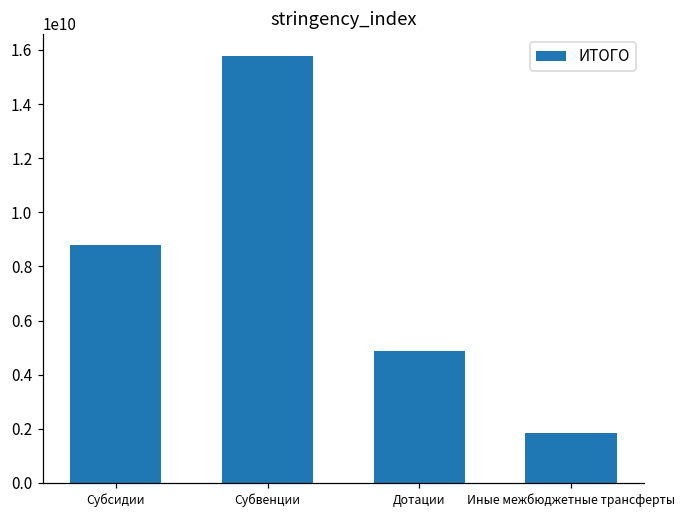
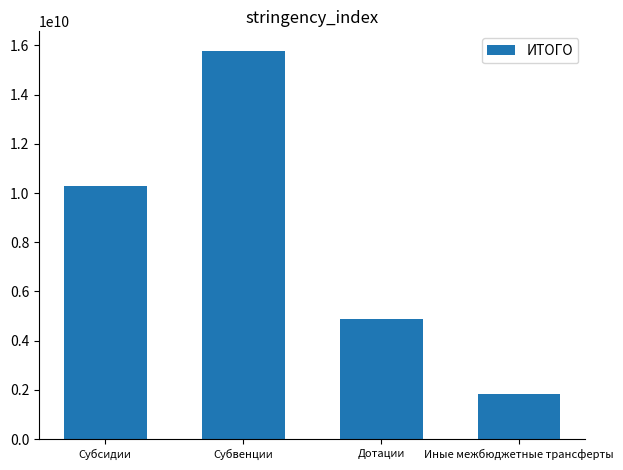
Субсидии: 8800000000 -> 10300000000
